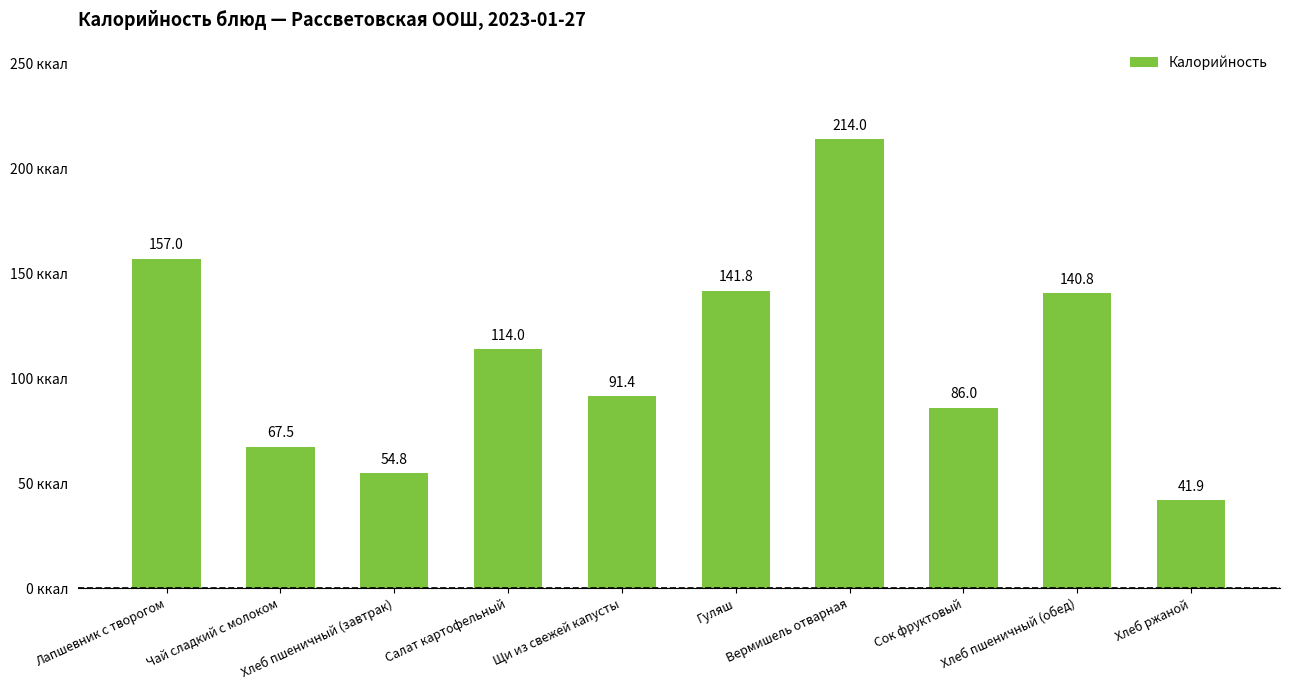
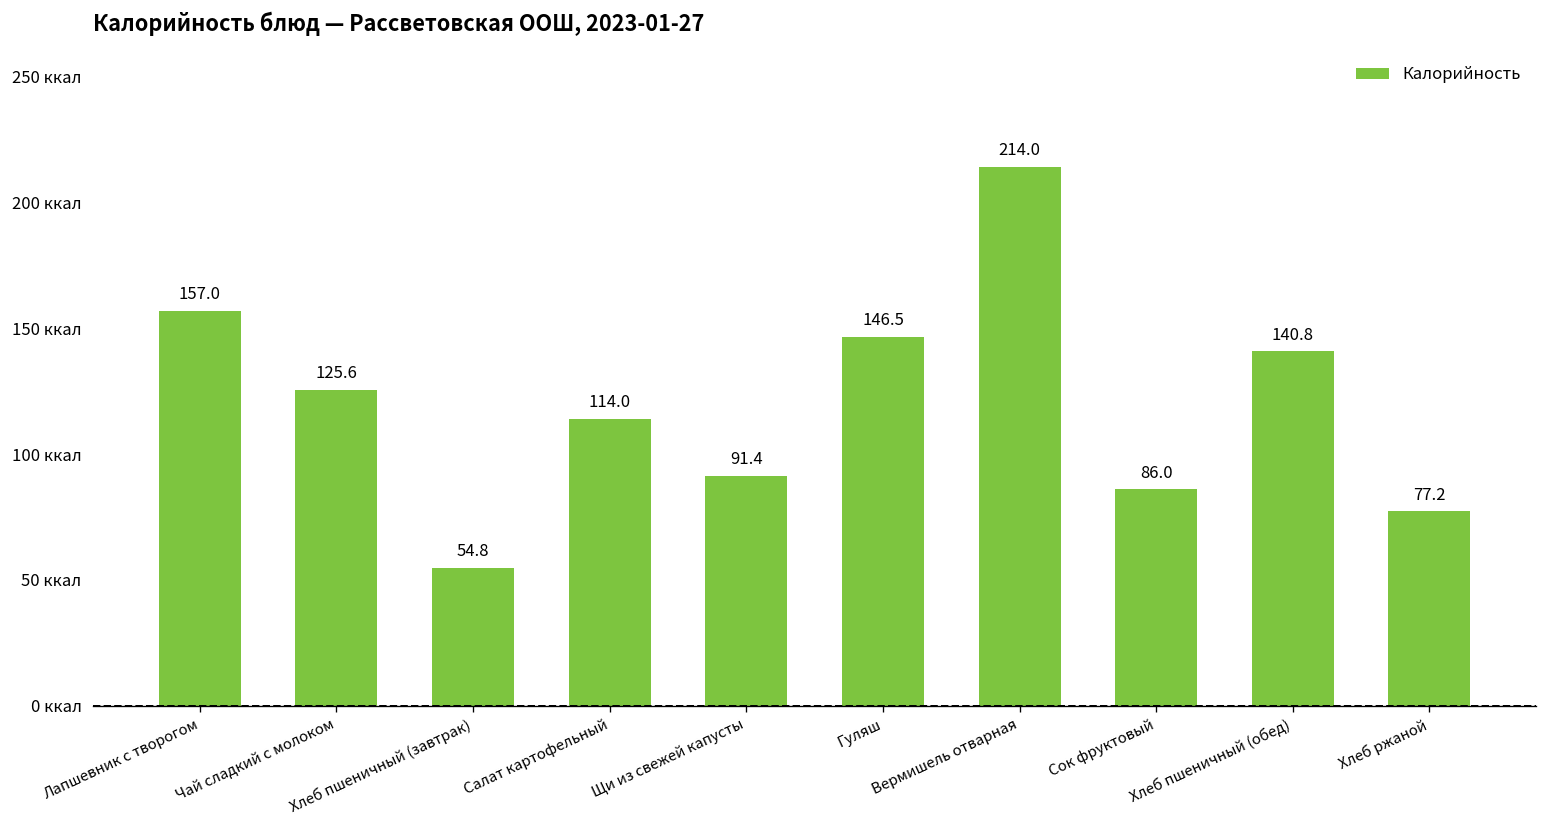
Чай сладкий с молоком: 67.5 -> 125.6
Гуляш: 141.8 -> 146.5
Хлеб ржаной: 41.9 -> 77.2
